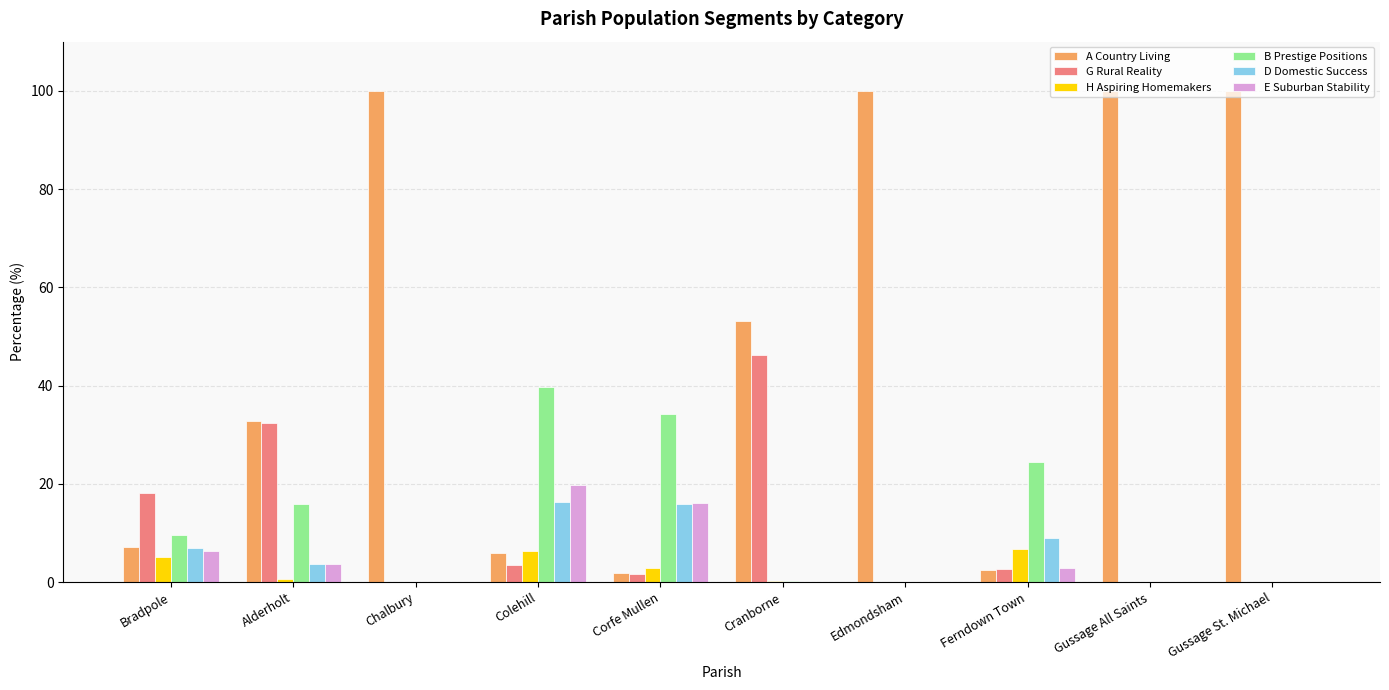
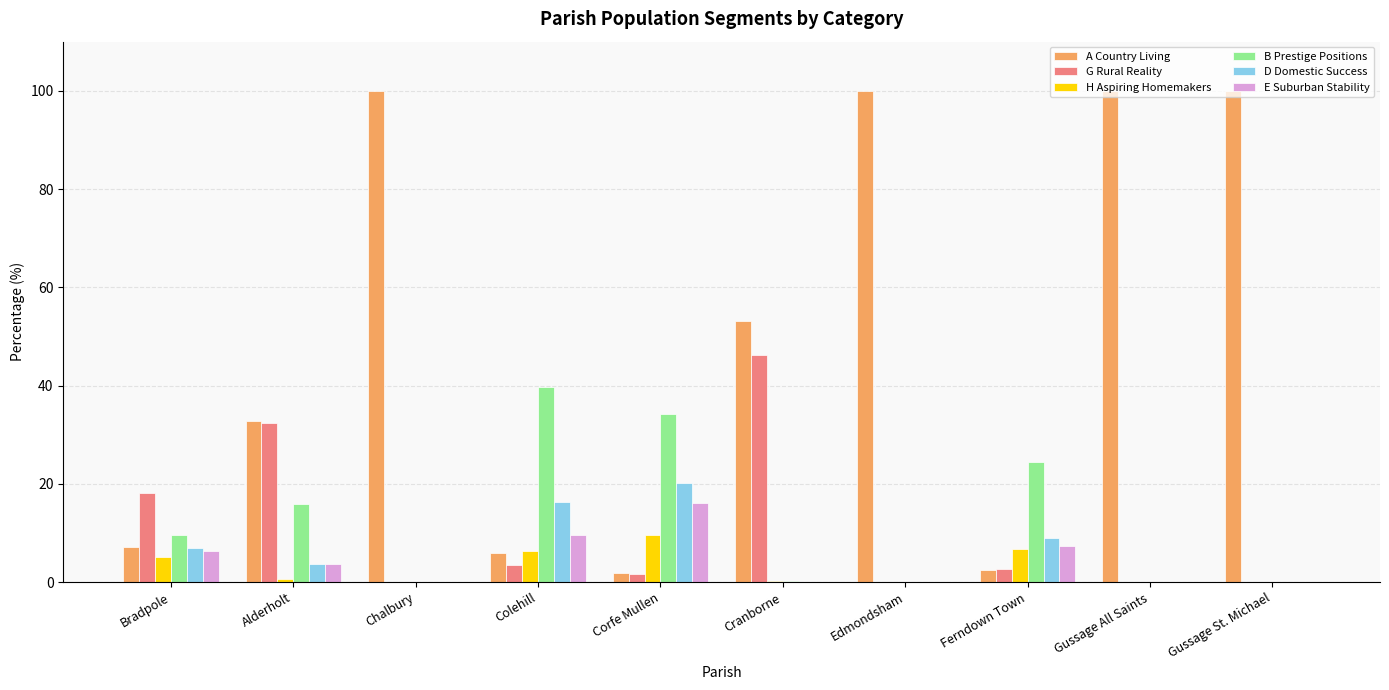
E Suburban Stability, Colehill: 20 -> 10
H Aspiring Homemakers, Corfe Mullen: 3 -> 10
D Domestic Success, Corfe Mullen: 16 -> 20
E Suburban Stability, Ferndown Town: 3 -> 7
